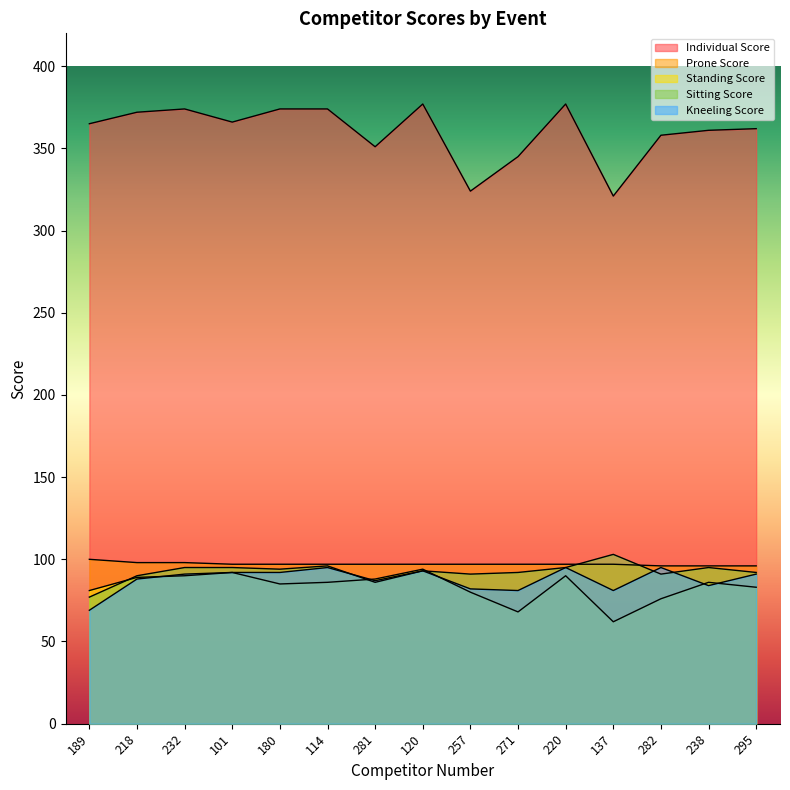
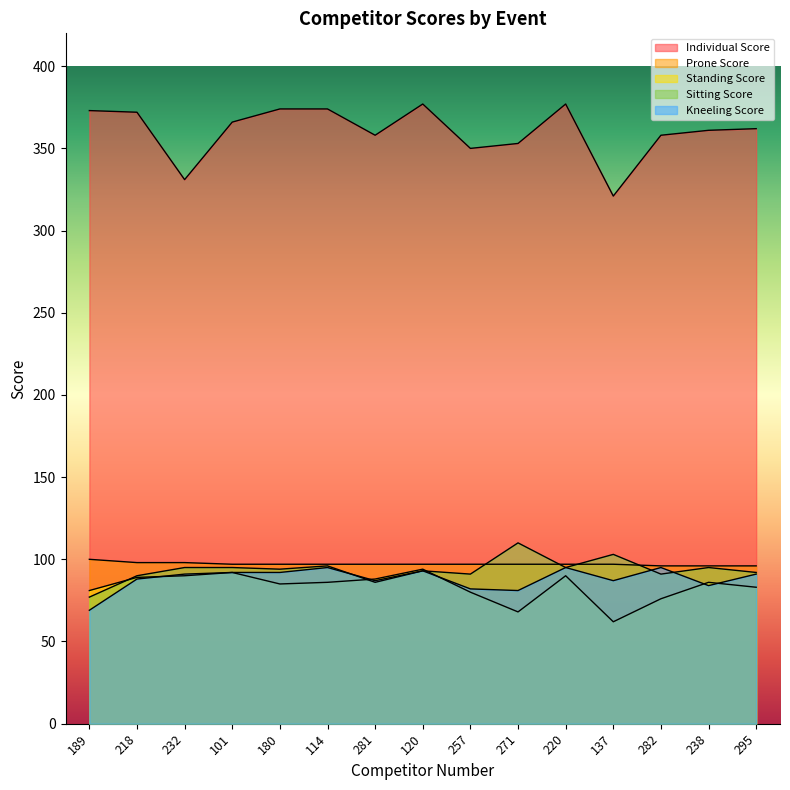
Individual Score, 189: 365 -> 373
Individual Score, 232: 374 -> 331
Individual Score, 281: 351 -> 358
Individual Score, 257: 324 -> 350
Individual Score, 271: 345 -> 353
Sitting Score, 271: 92 -> 110
Kneeling Score, 137: 81 -> 87
